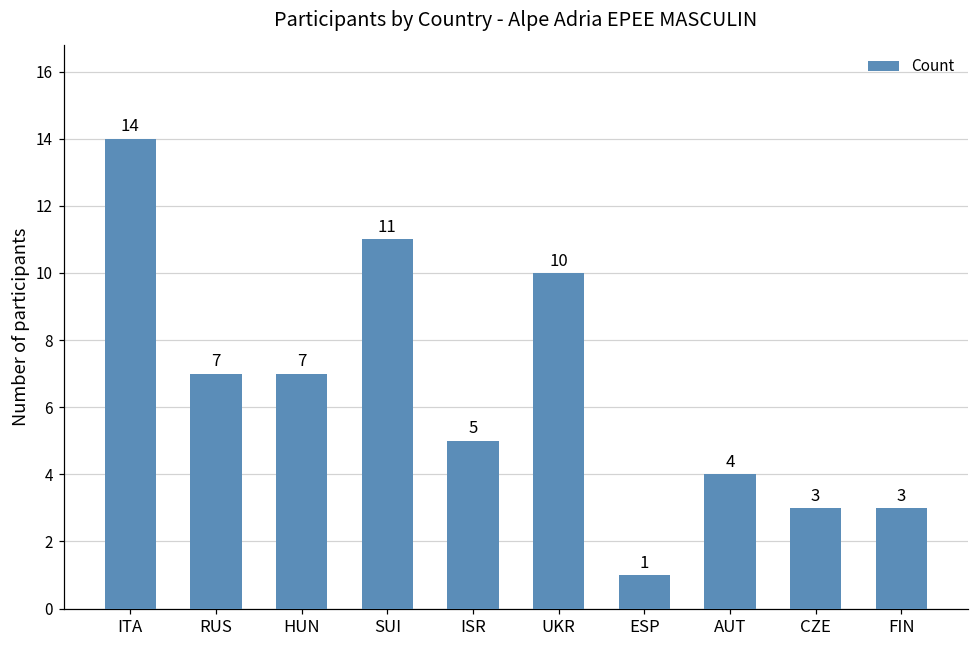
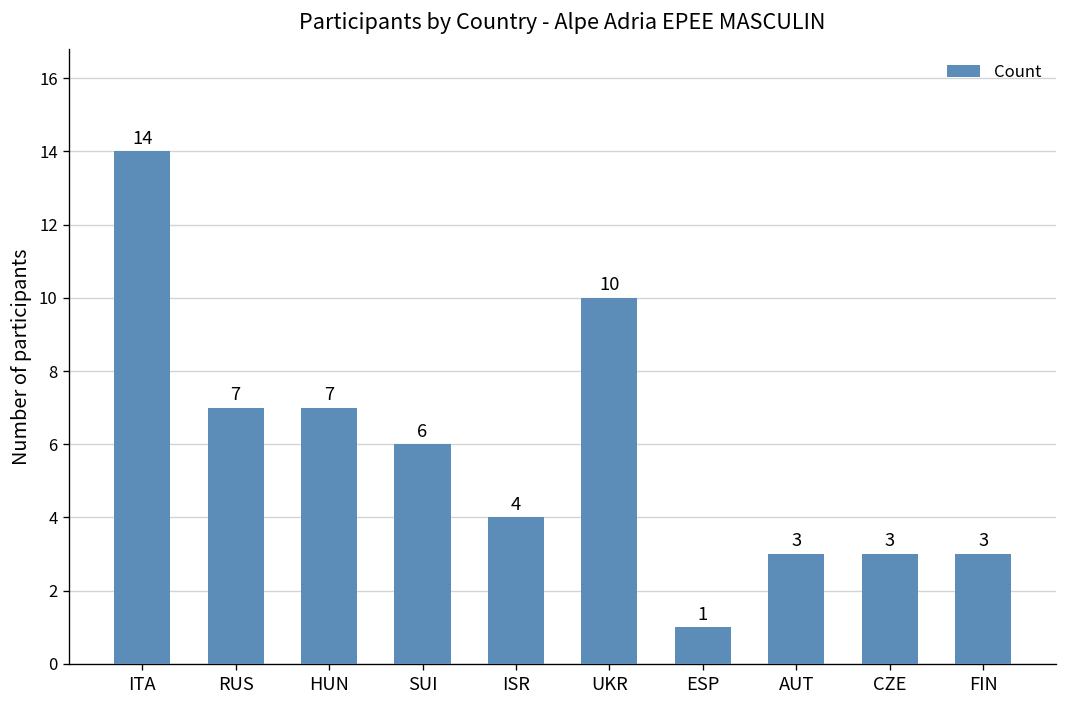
SUI: 11 -> 6
ISR: 5 -> 4
AUT: 4 -> 3
